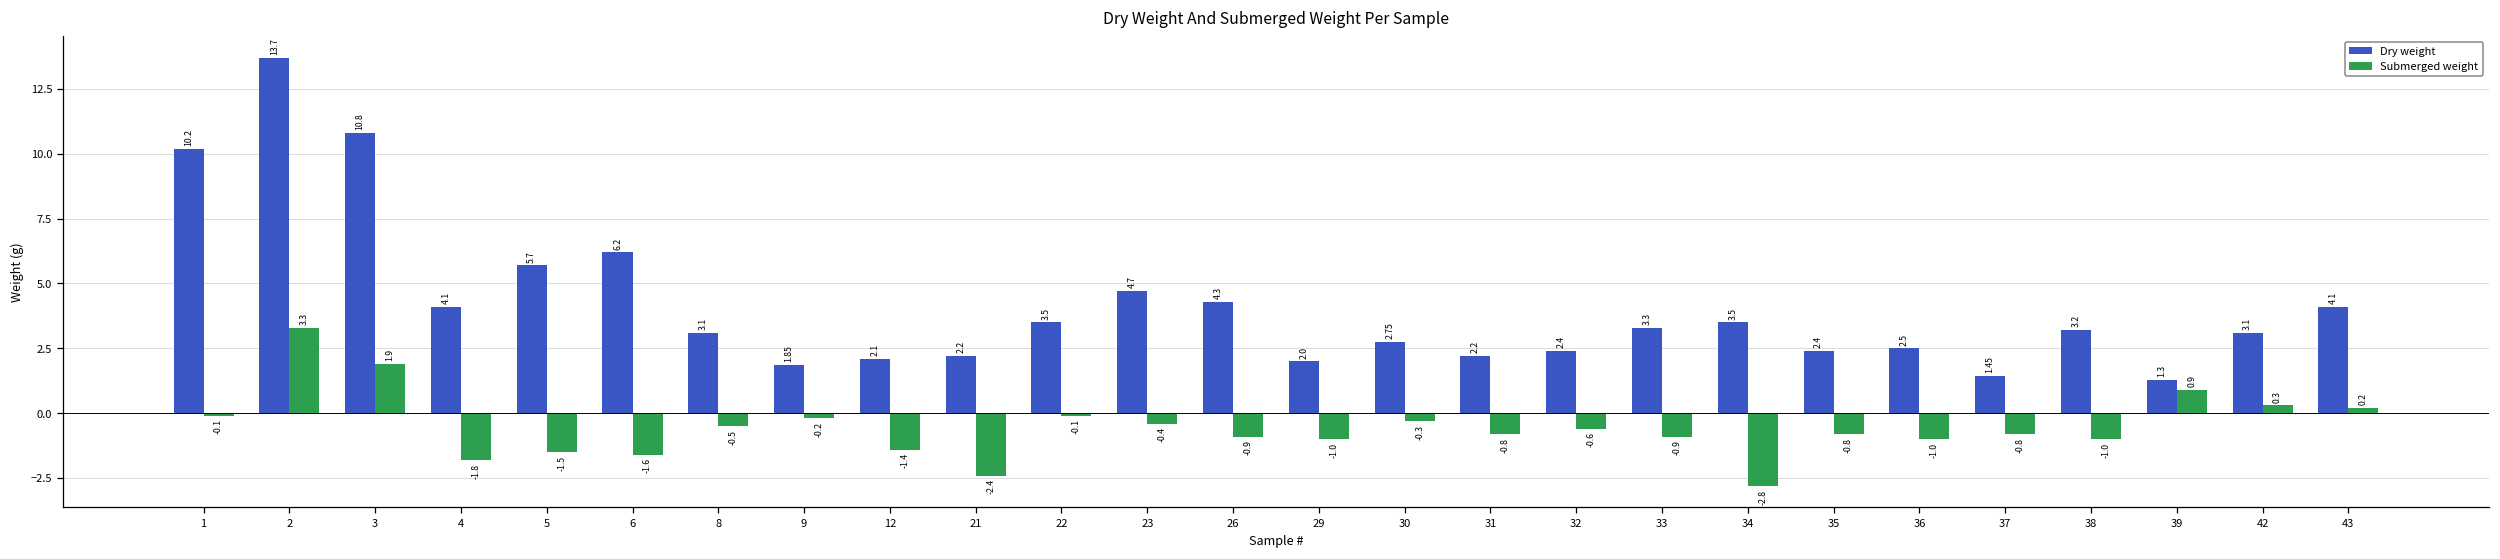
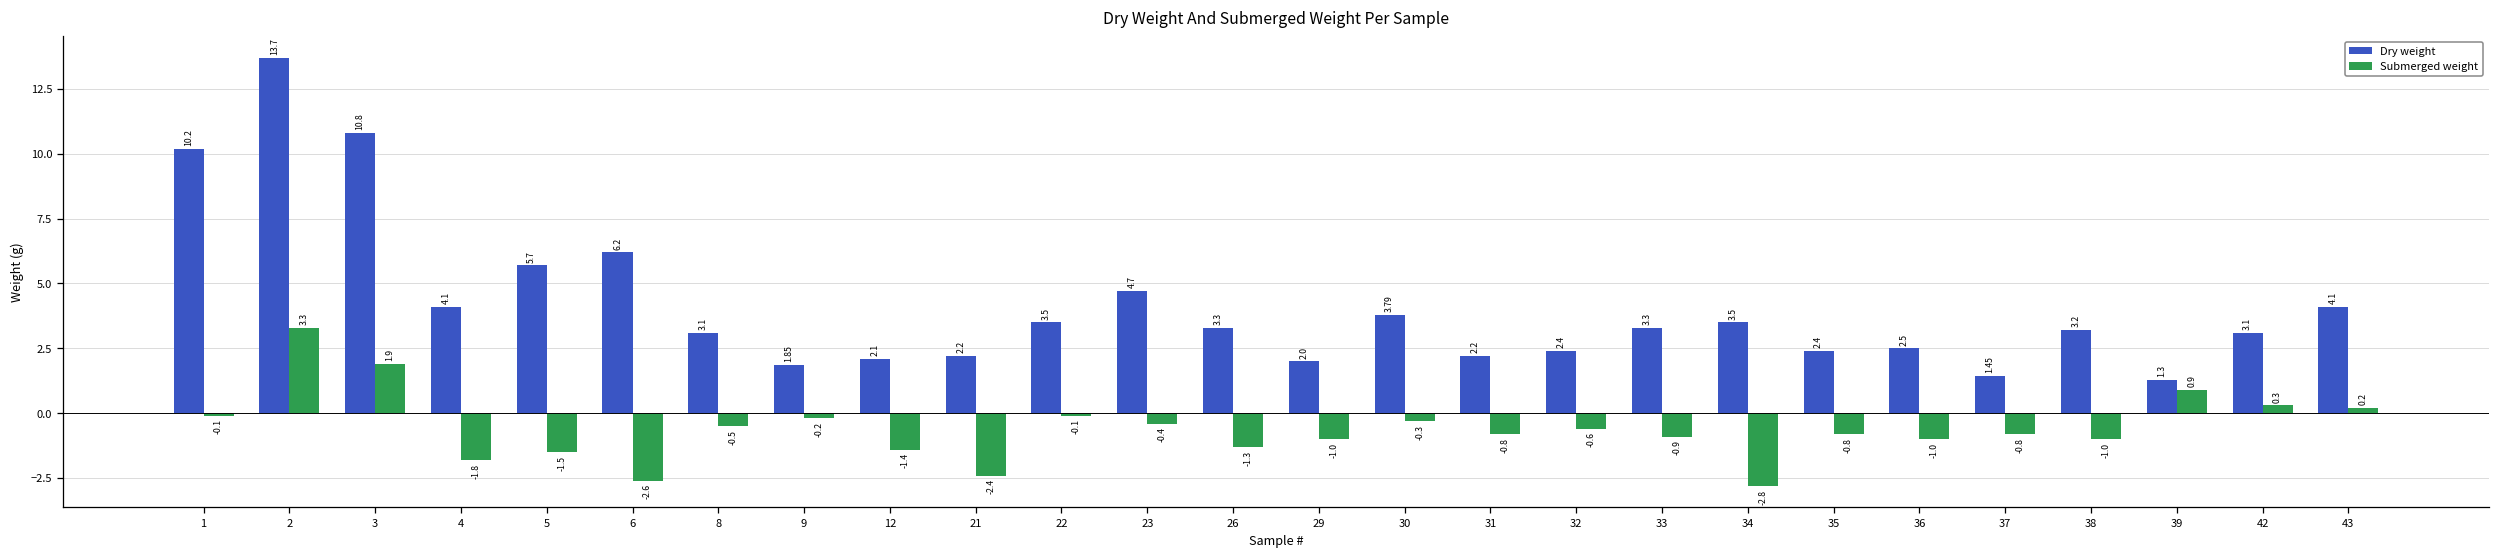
Submerged weight, 6: -1.6 -> -2.6
Dry weight, 26: 4.3 -> 3.3
Submerged weight, 26: -0.9 -> -1.3
Dry weight, 30: 2.75 -> 3.79
